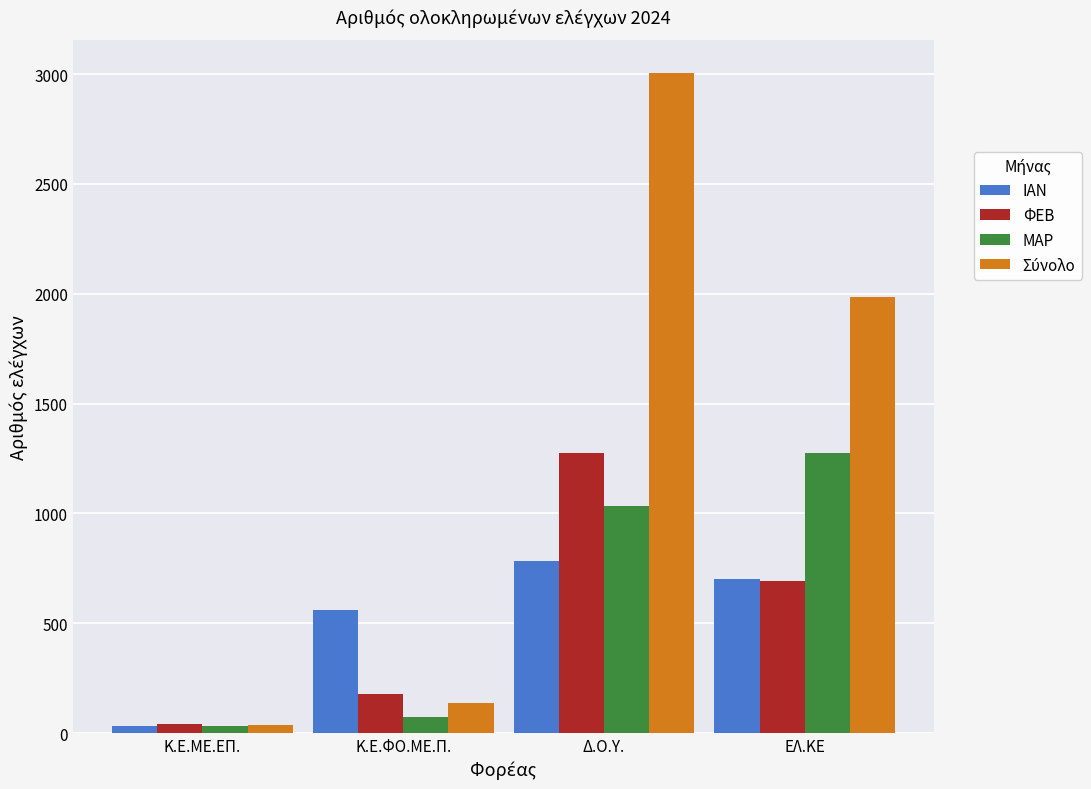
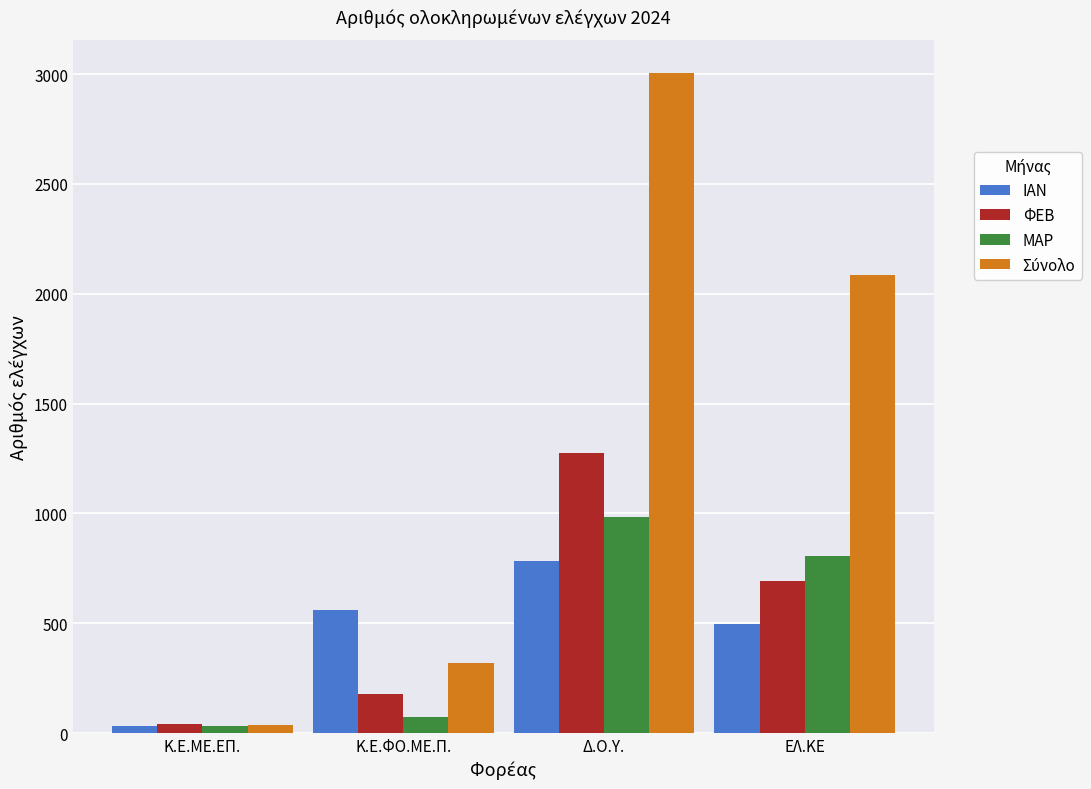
Σύνολο, Κ.Ε.ΦΟ.ΜΕ.Π.: 140 -> 320
ΜΑΡ, Δ.Ο.Υ.: 1030 -> 980
ΙΑΝ, ΕΛ.ΚΕ: 700 -> 500
ΜΑΡ, ΕΛ.ΚΕ: 1280 -> 800
Σύνολο, ΕΛ.ΚΕ: 1990 -> 2080
